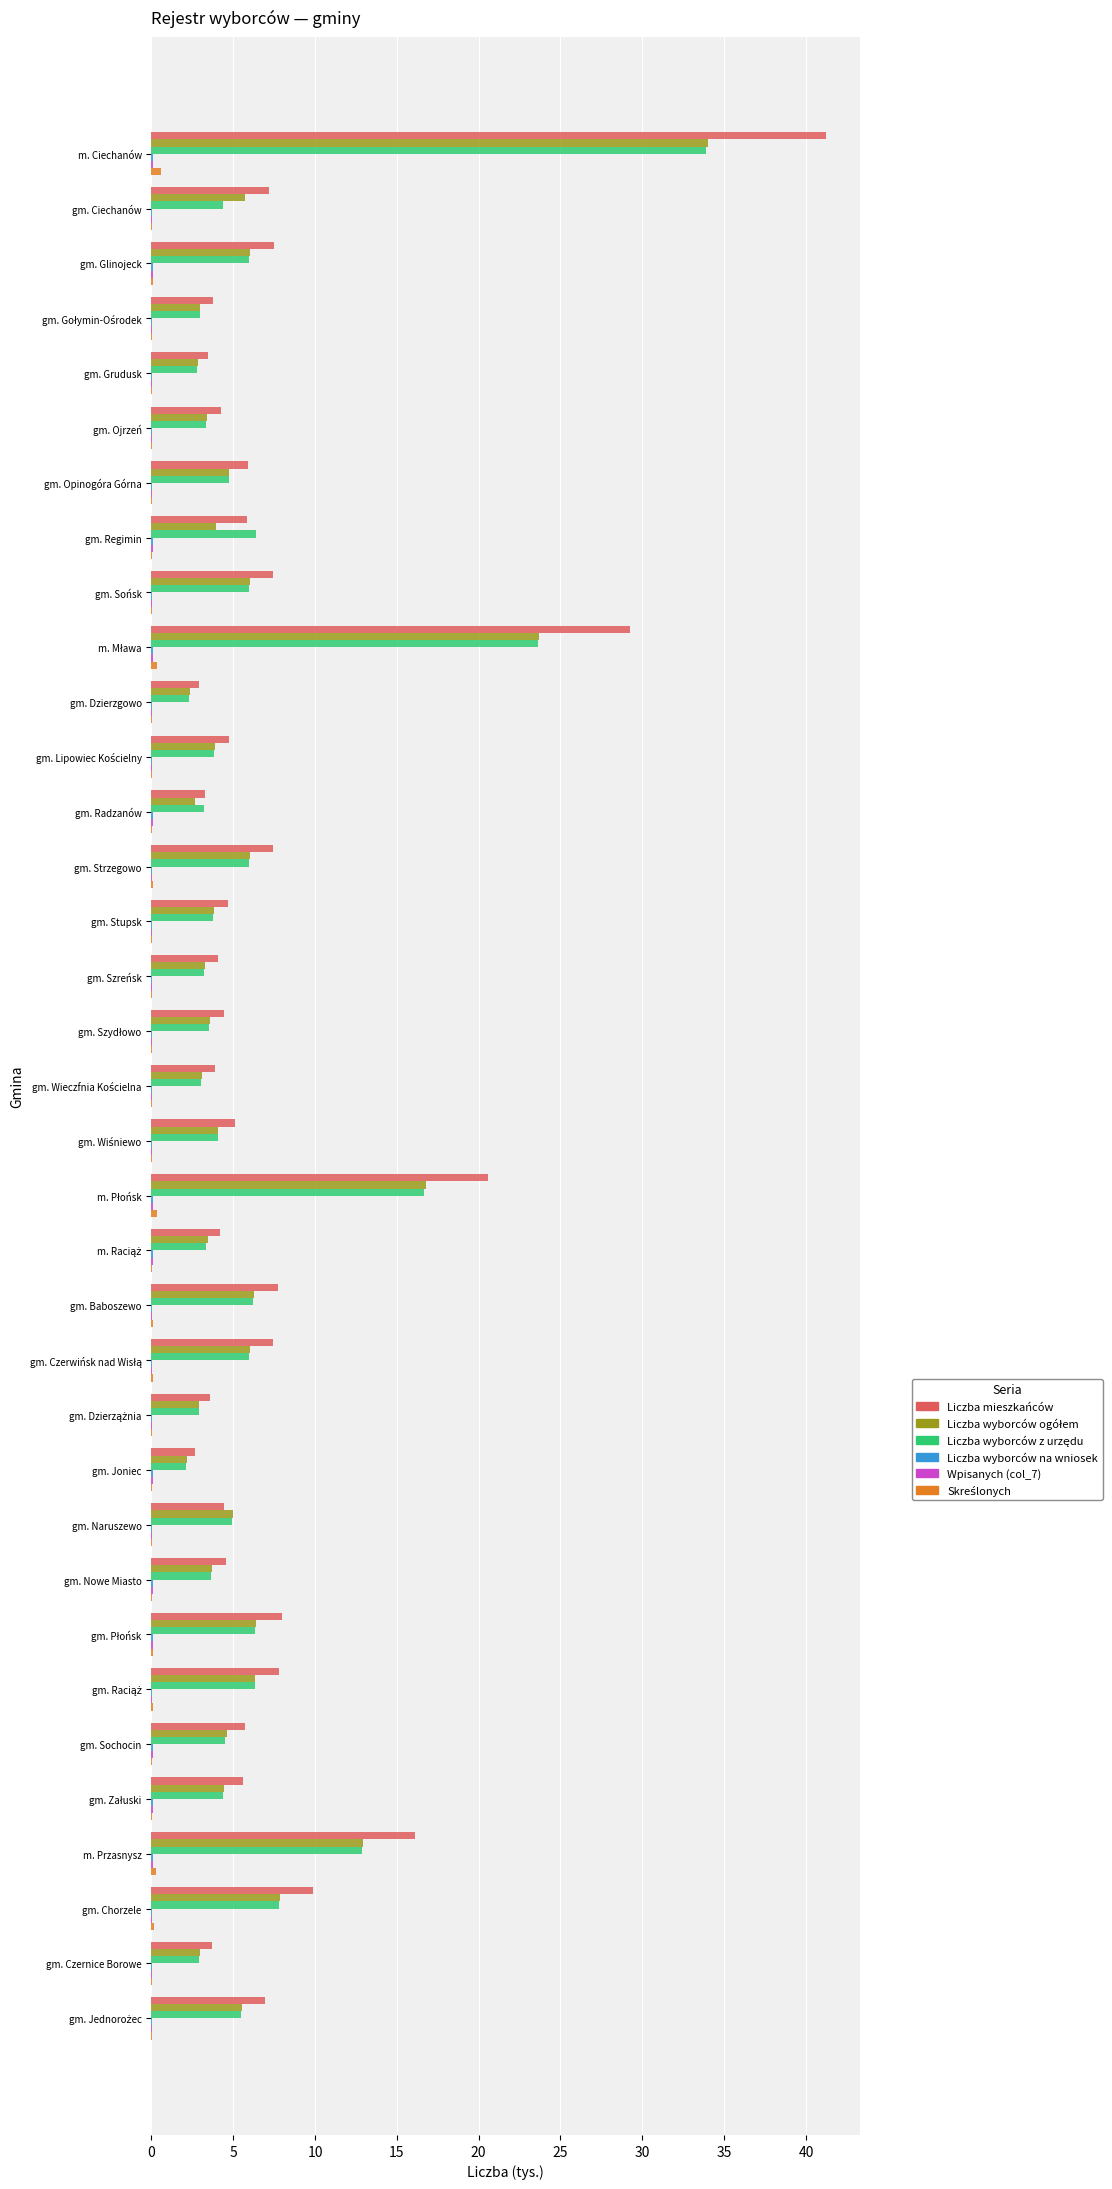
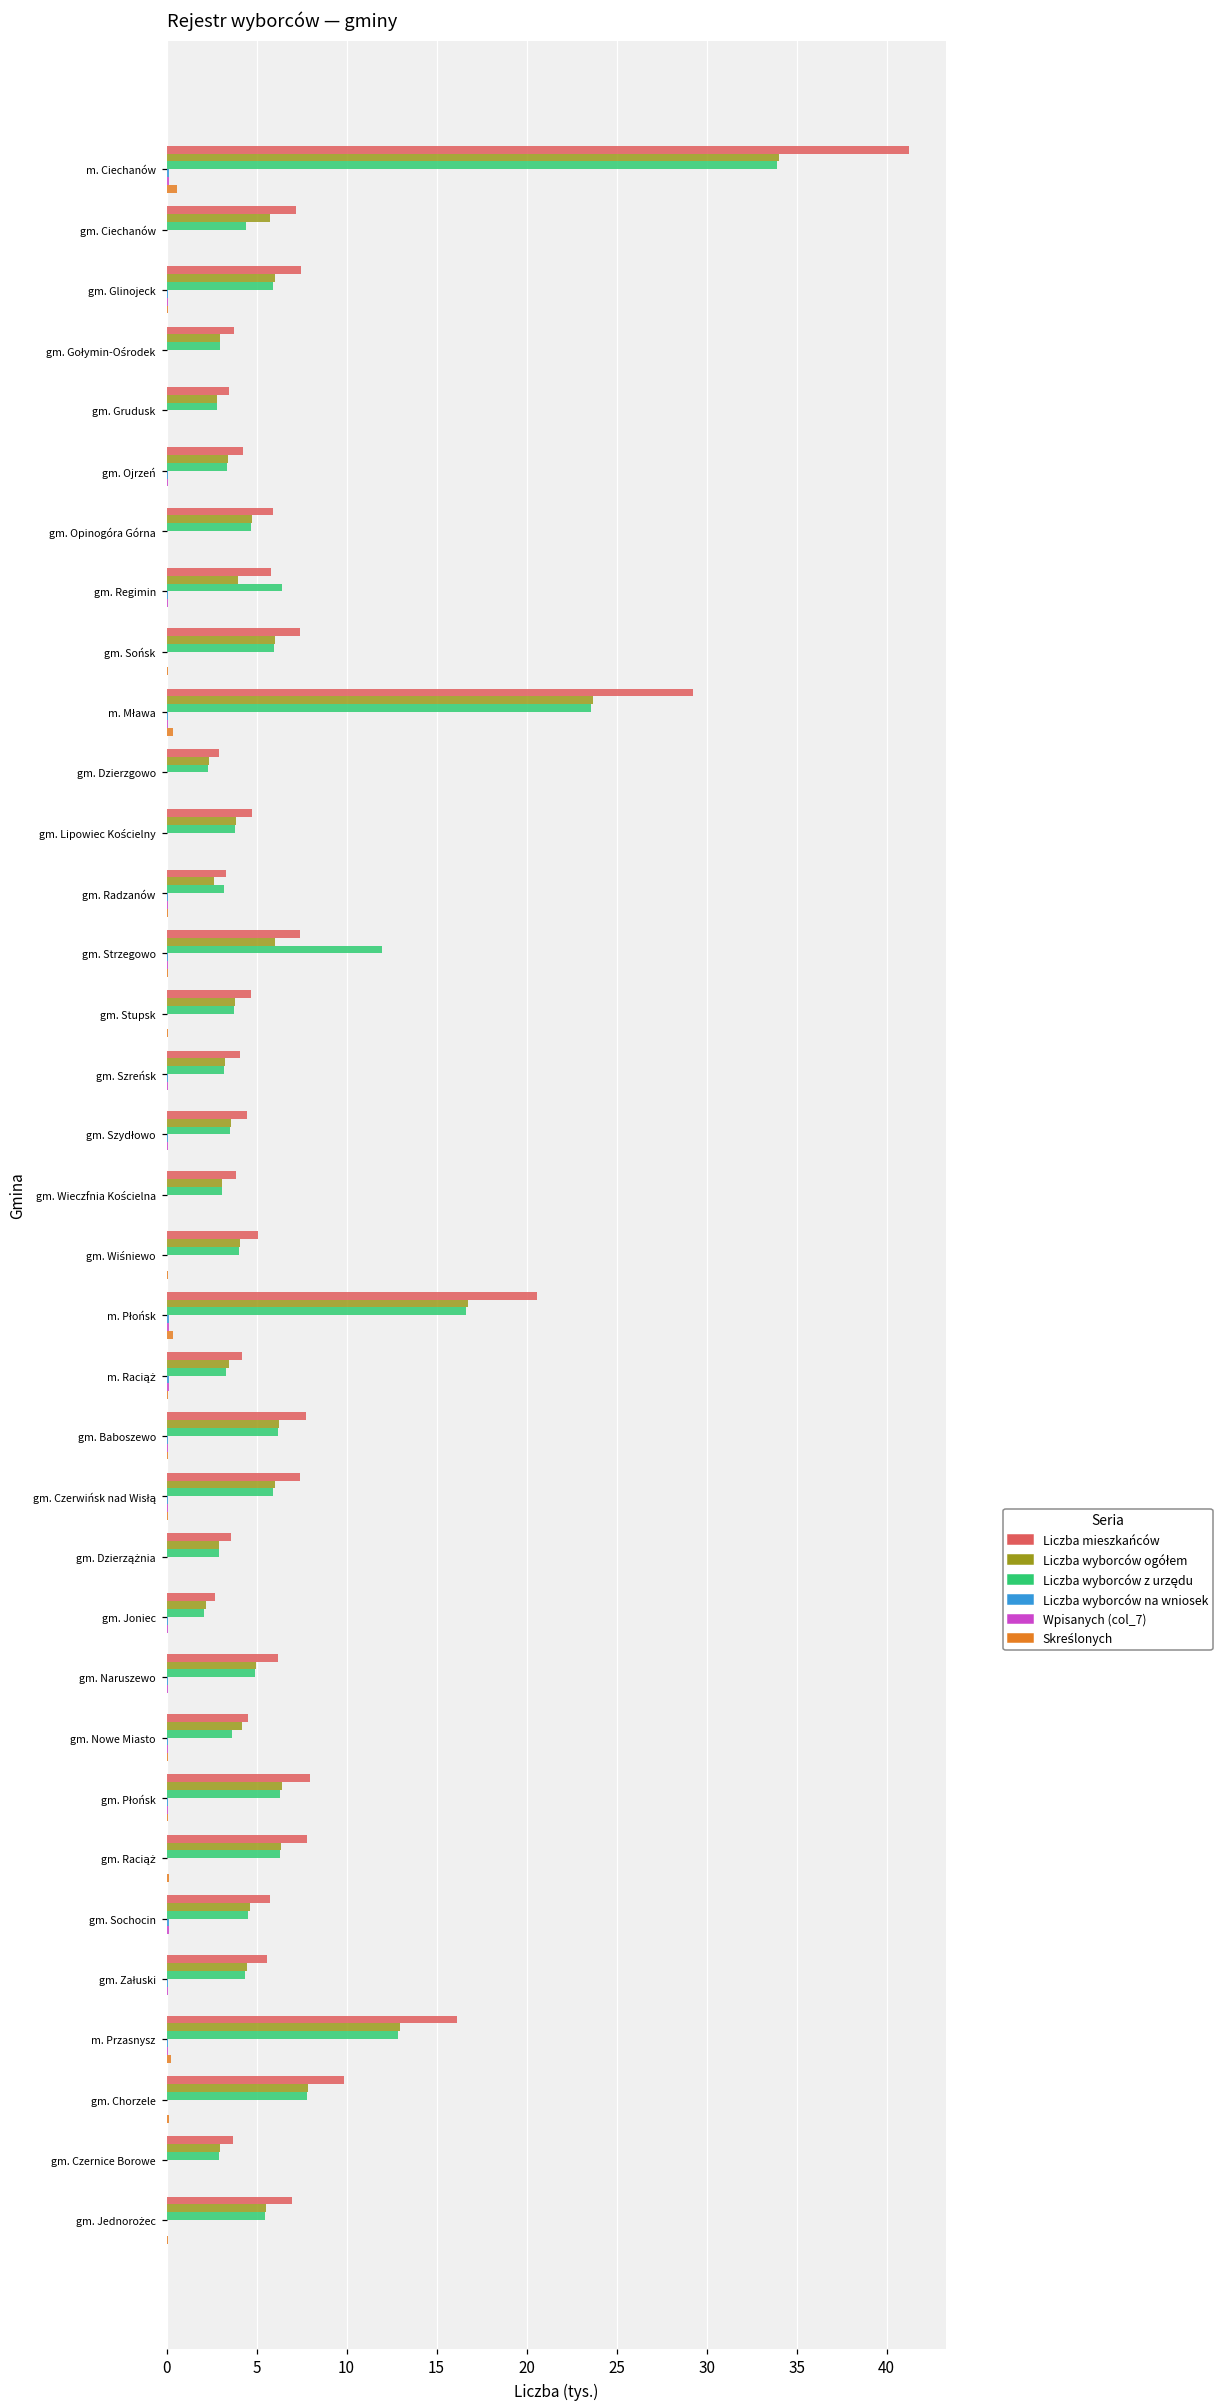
Liczba wyborców z urzędu, gm. Strzegowo: 5.9 -> 12.0
Liczba mieszkańców, gm. Naruszewo: 4.5 -> 6.2
Liczba wyborców ogółem, gm. Nowe Miasto: 3.7 -> 4.2
